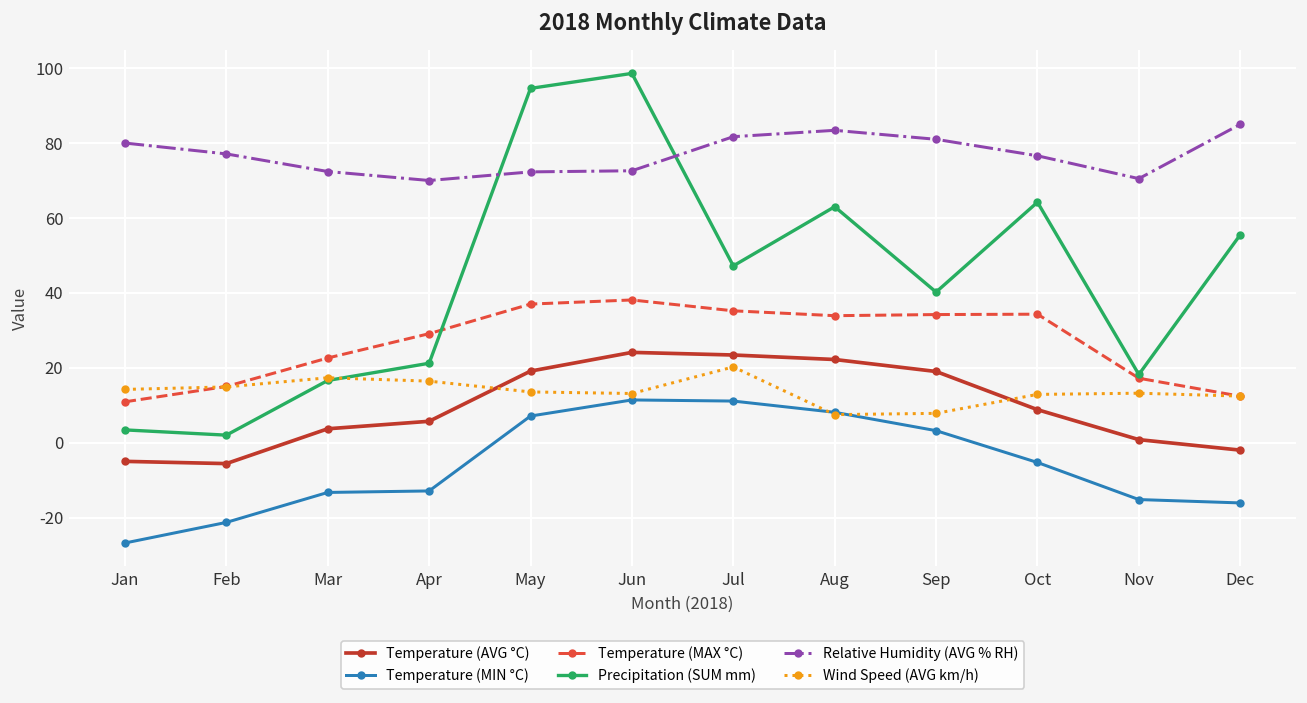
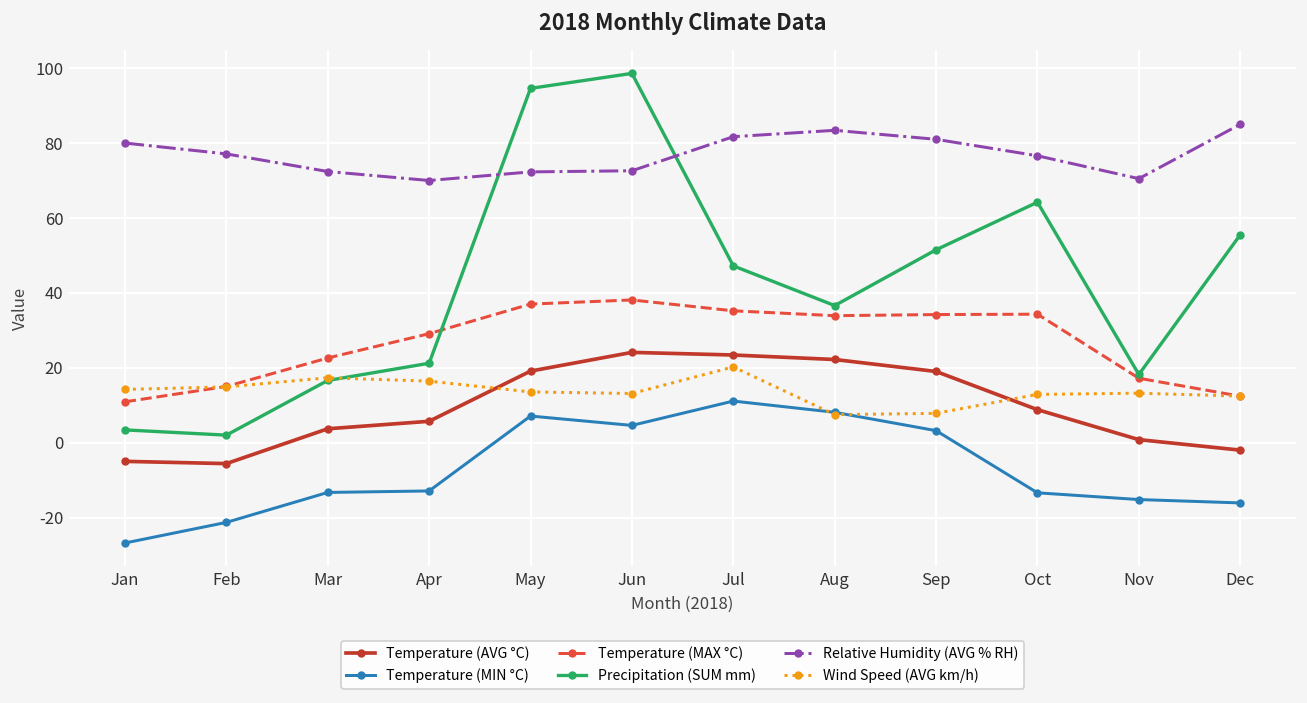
Temperature (MIN °C), Jun: 11 -> 5
Precipitation (SUM mm), Aug: 63 -> 37
Precipitation (SUM mm), Sep: 40 -> 52
Temperature (MIN °C), Oct: -5 -> -13
